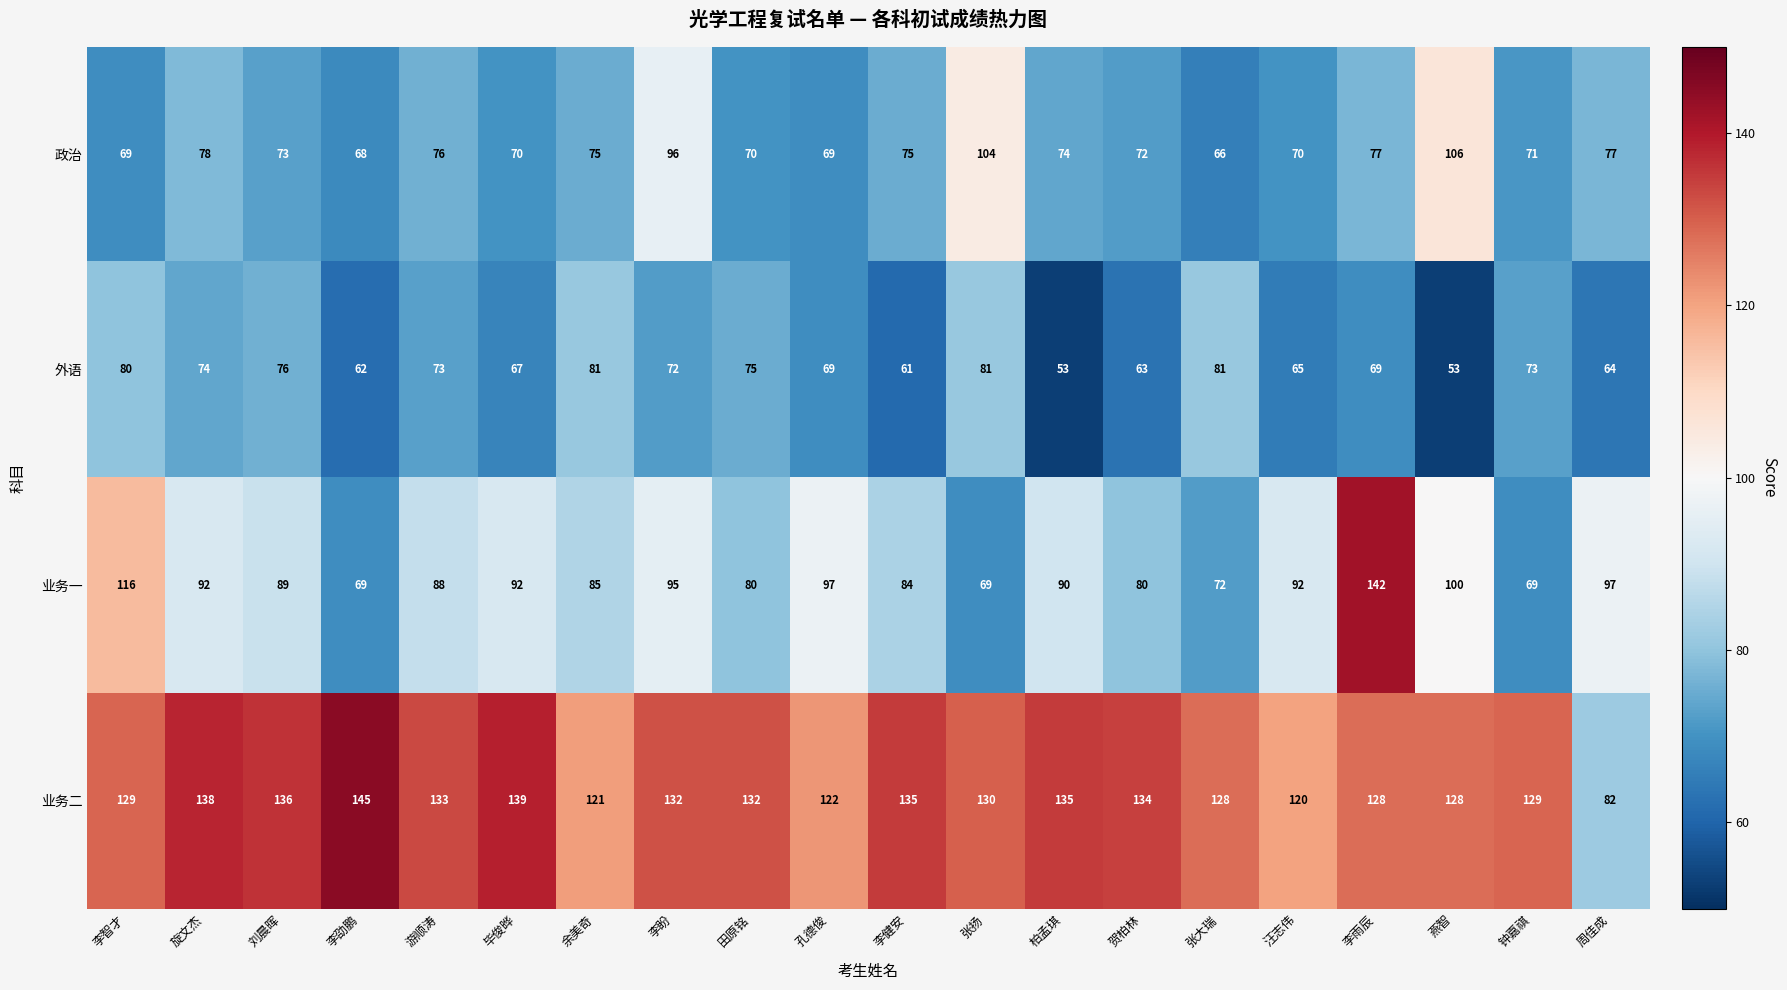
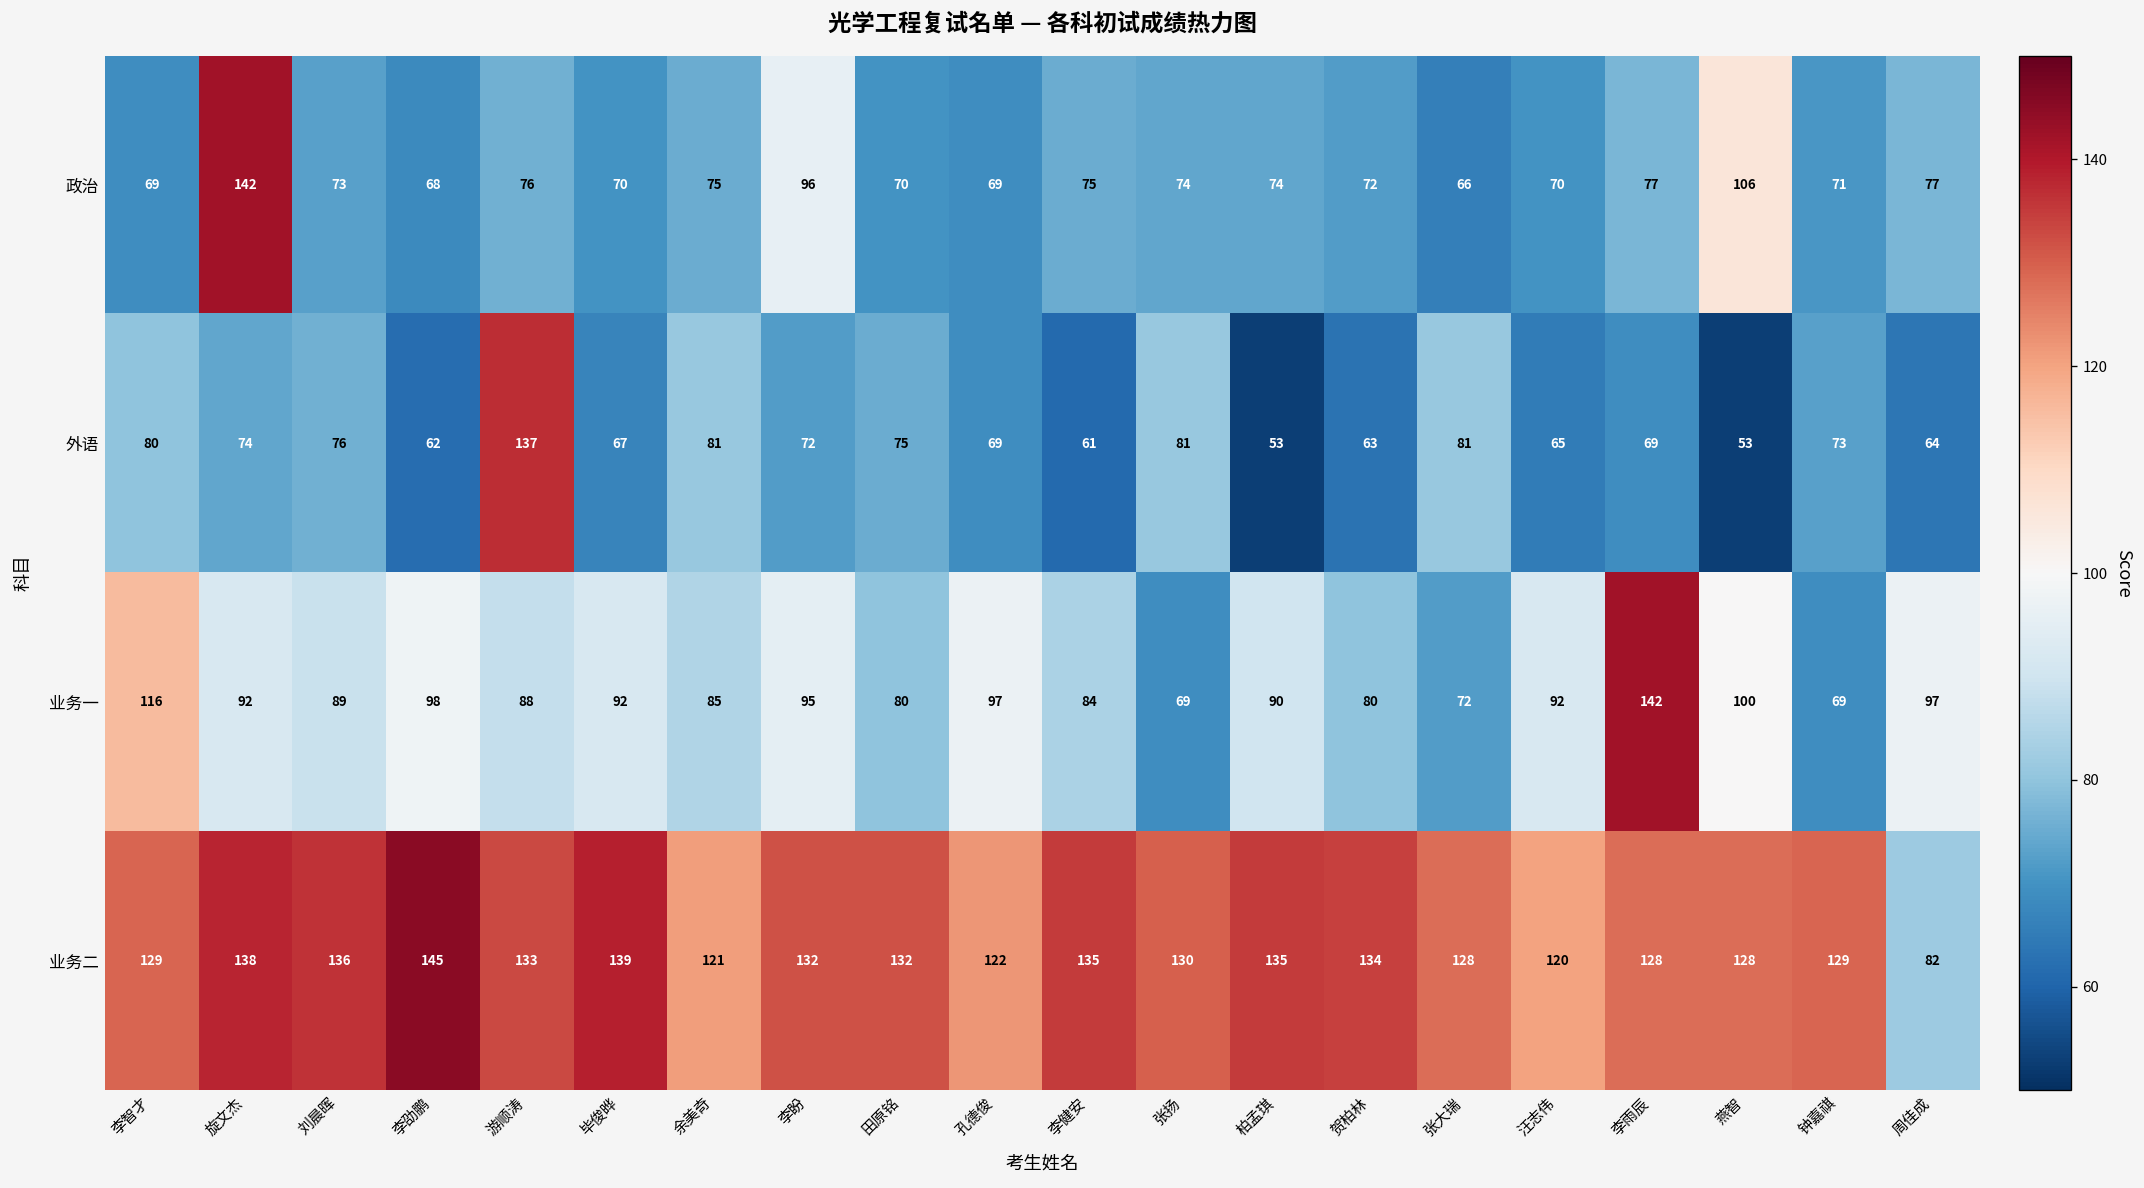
政治, 旋文杰: 78 -> 142
政治, 张扬: 104 -> 74
外语, 游顺涛: 73 -> 137
业务一, 李劭鹏: 69 -> 98
